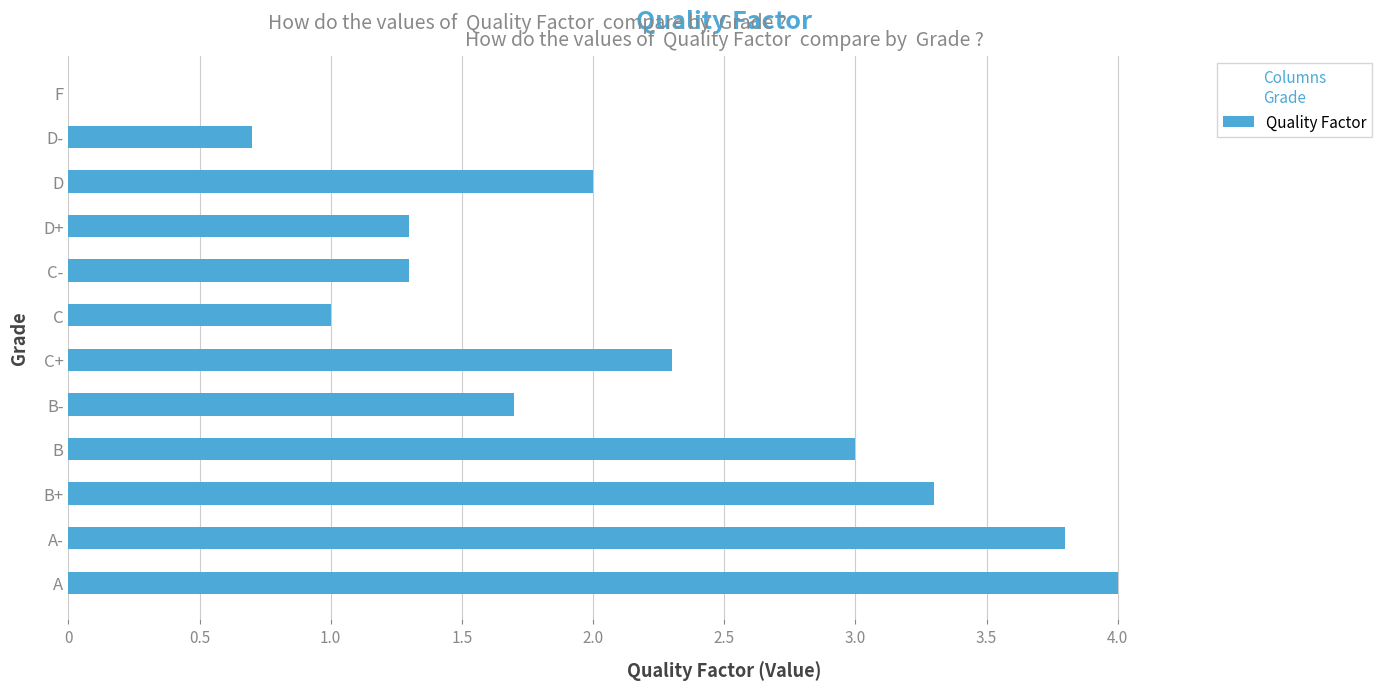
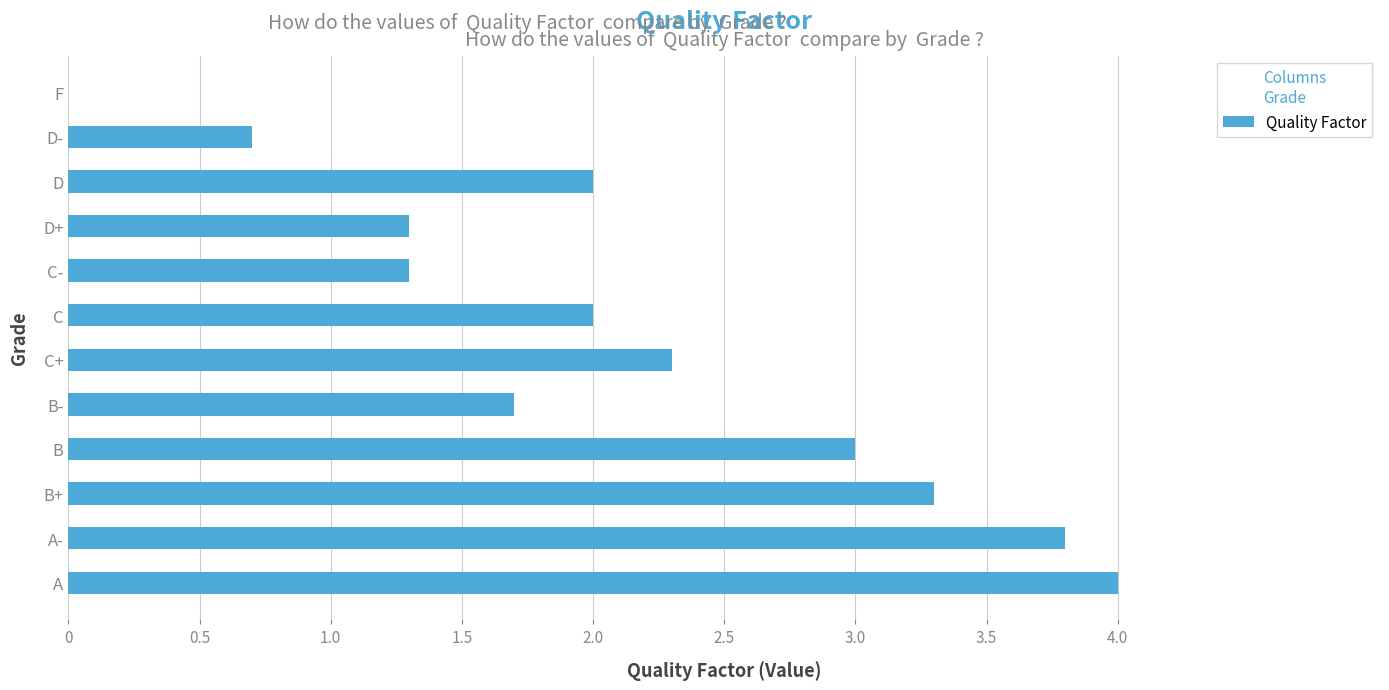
C: 1 -> 2
